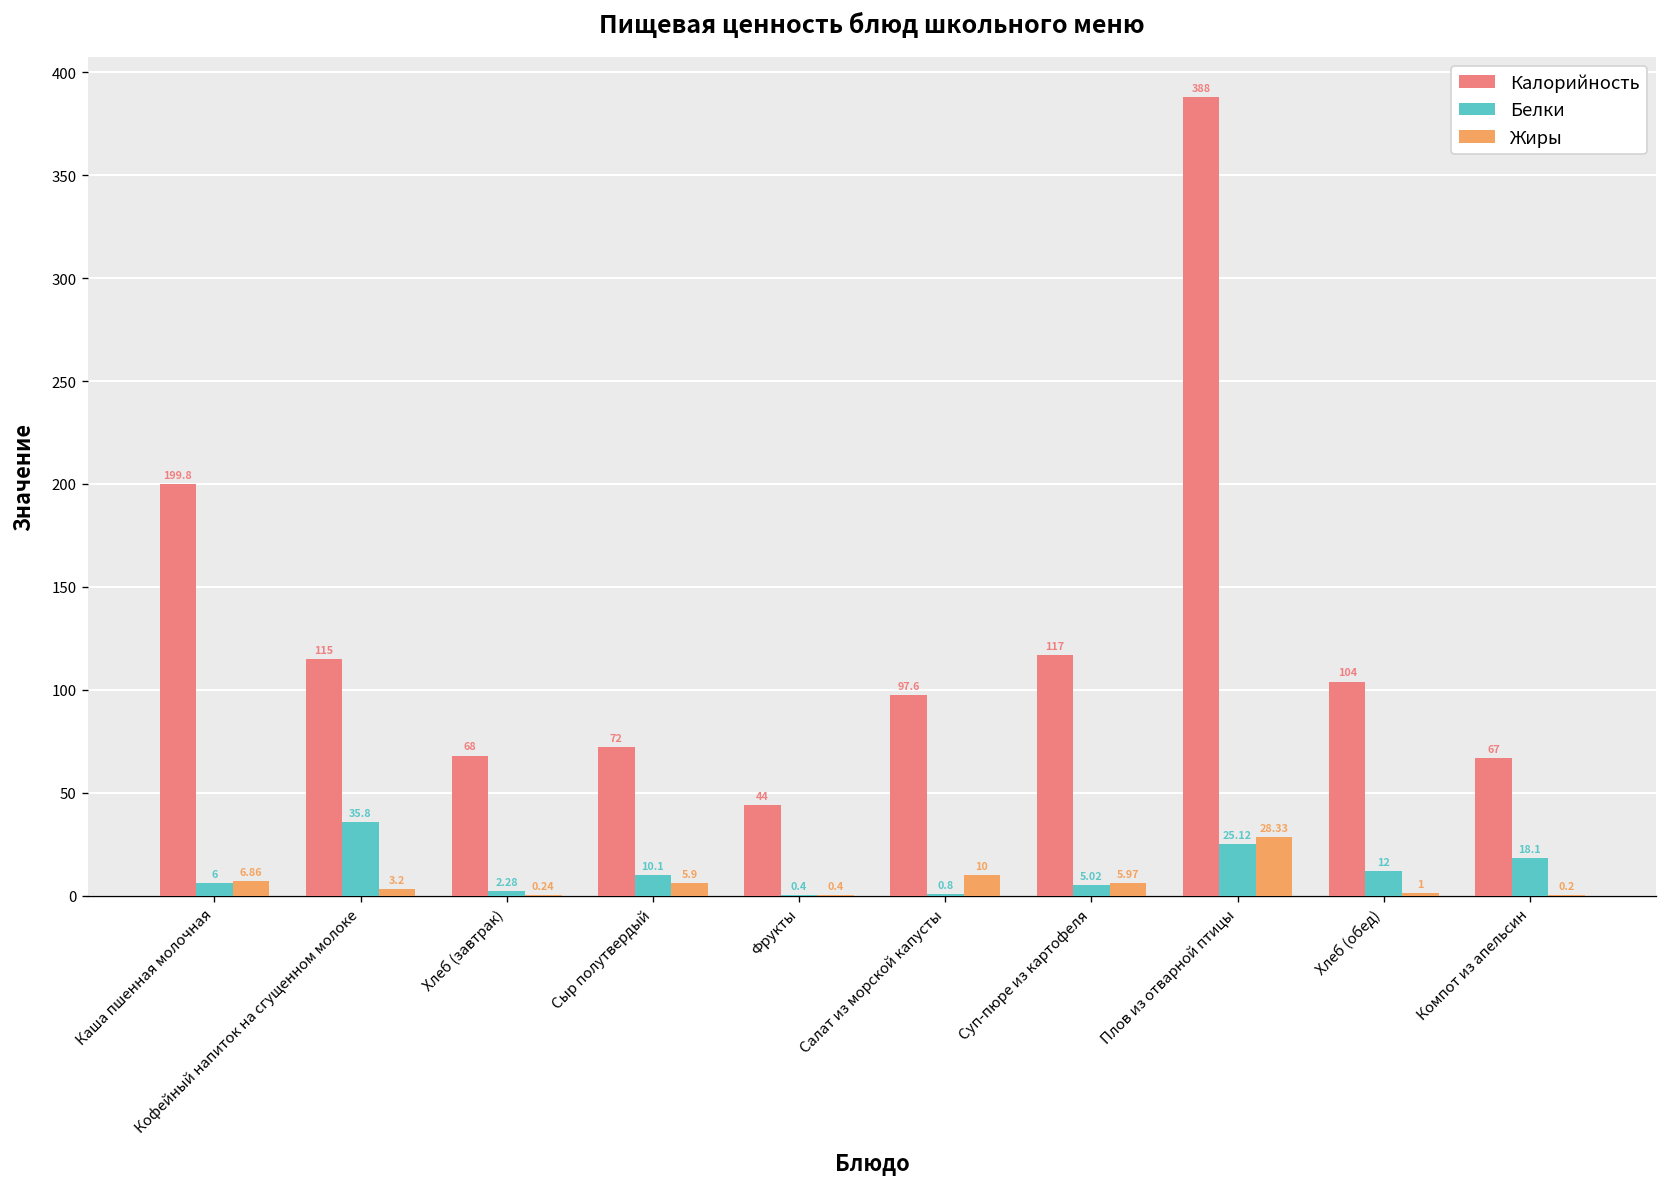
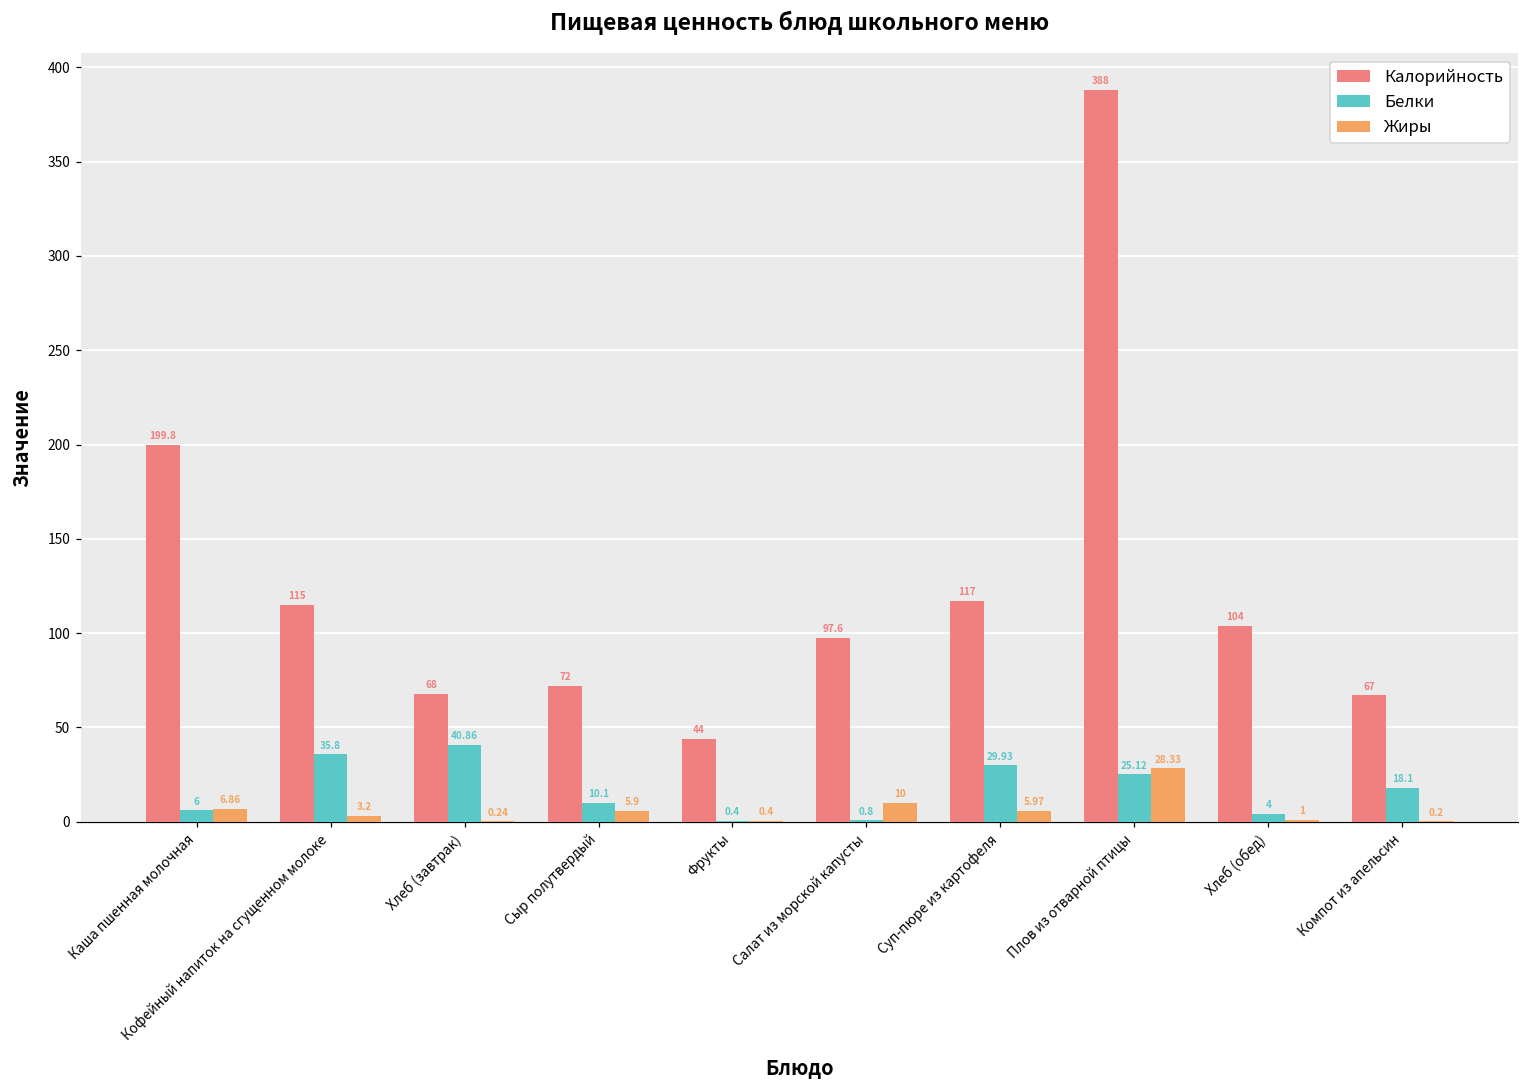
Белки, Хлеб (завтрак): 2.28 -> 40.86
Белки, Суп-пюре из картофеля: 5.02 -> 29.93
Белки, Хлеб (обед): 12 -> 4
